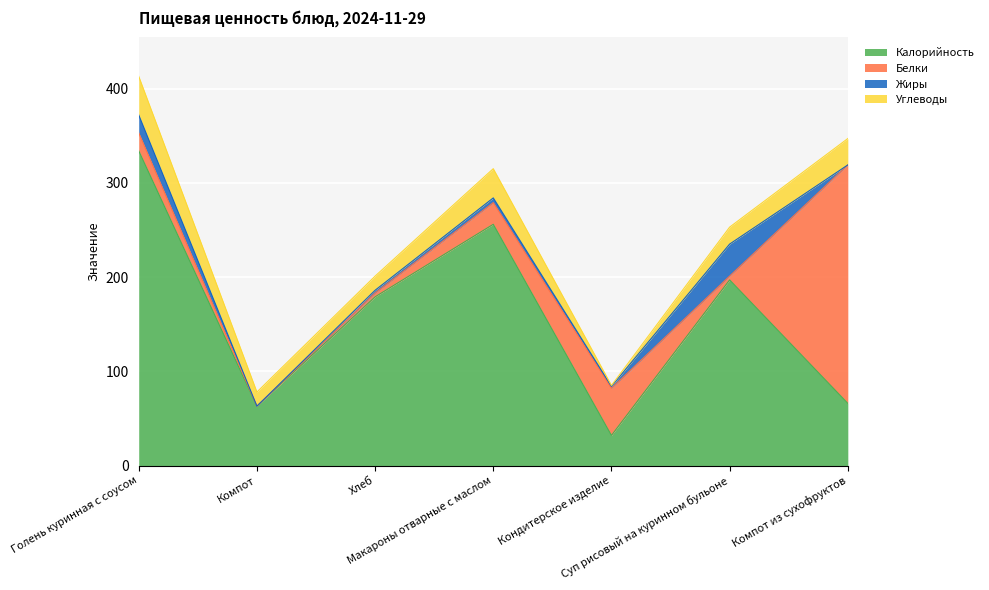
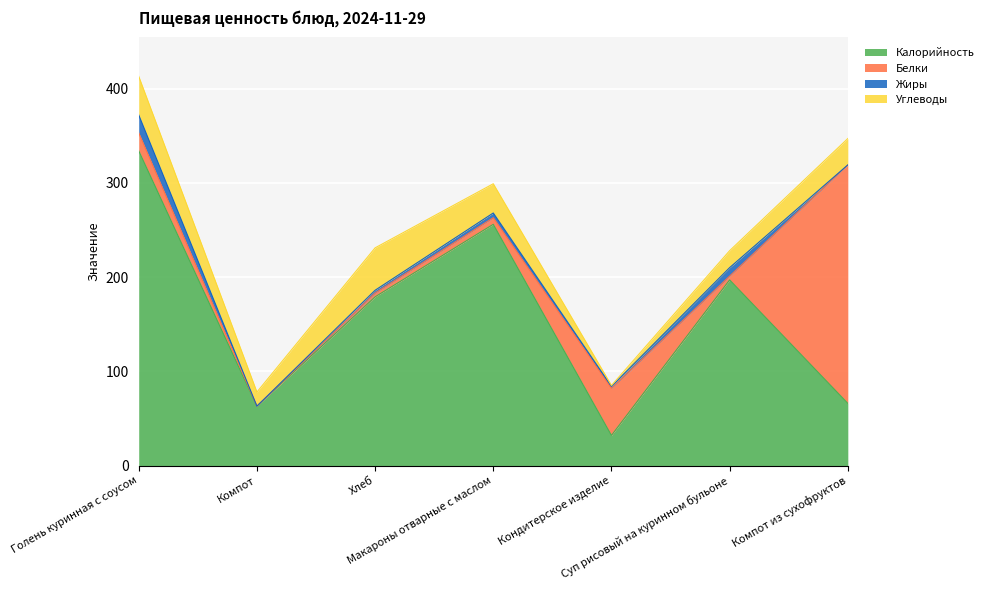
Углеводы, Хлеб: 20 -> 50
Белки, Макароны отварные с маслом: 20 -> 10
Жиры, Суп рисовый на куринном бульоне: 30 -> 10
